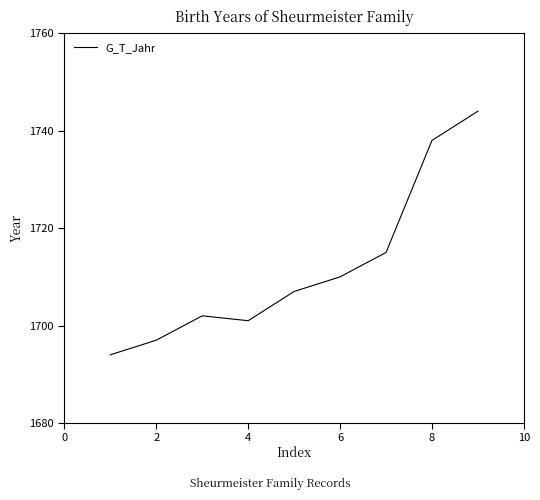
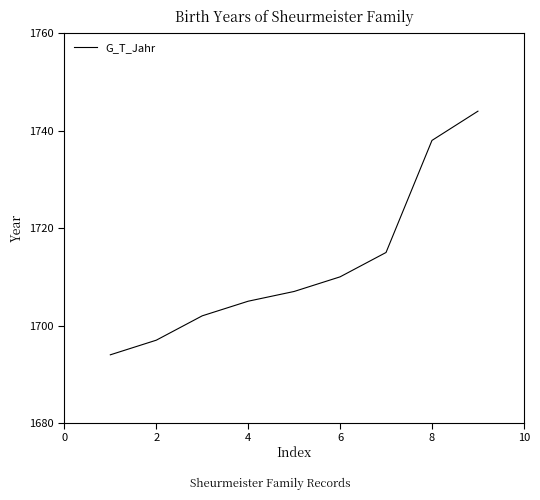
4: 1701 -> 1705
